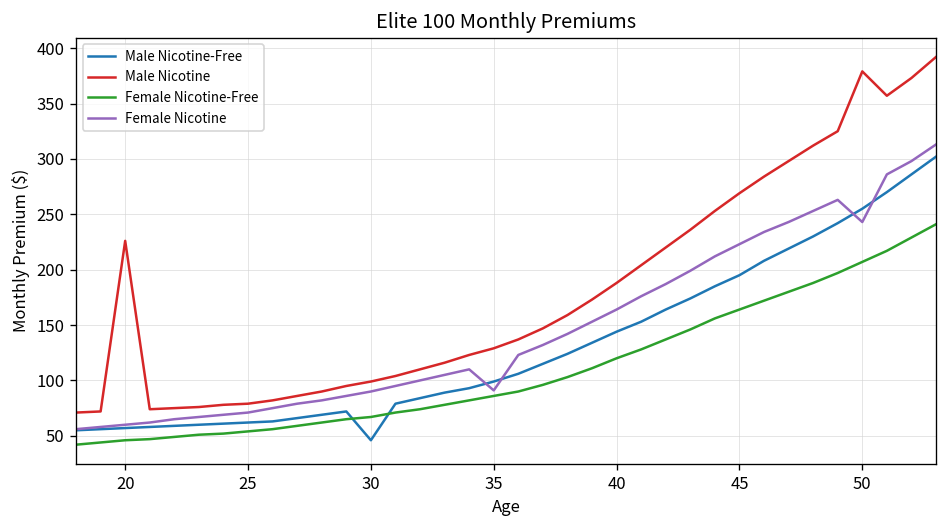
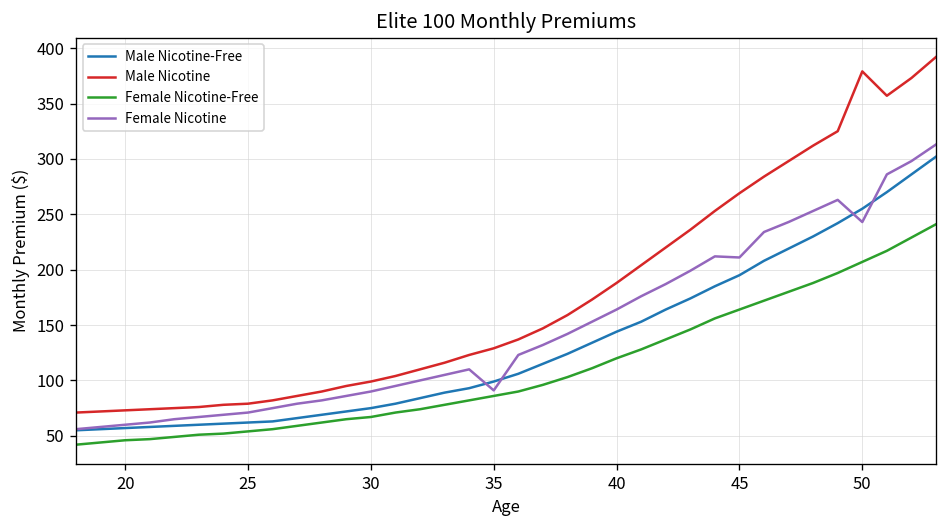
Male Nicotine, 20: 230 -> 70
Male Nicotine-Free, 30: 50 -> 80
Female Nicotine, 45: 220 -> 210
